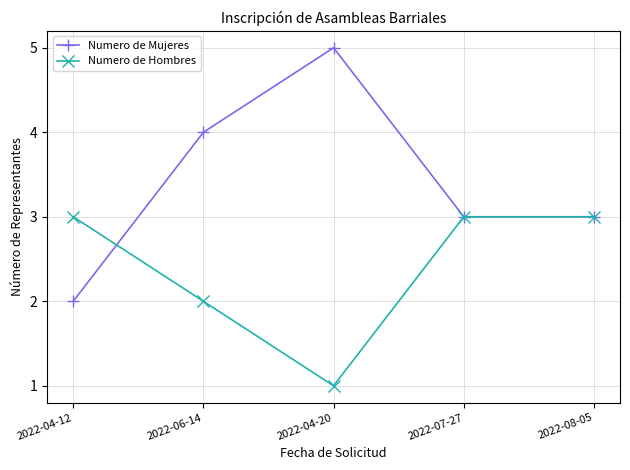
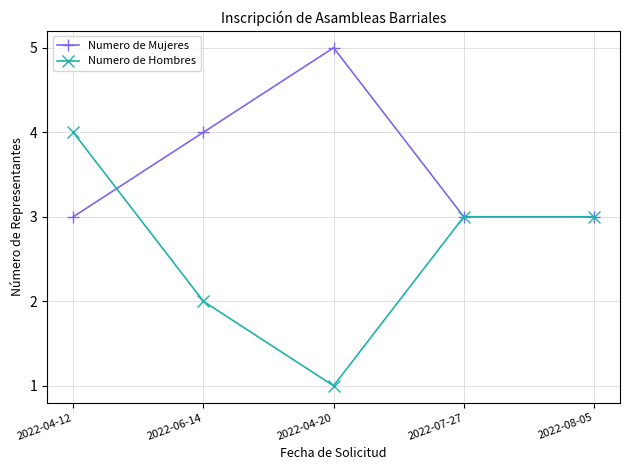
Numero de Mujeres, 2022-04-12: 2 -> 3
Numero de Hombres, 2022-04-12: 3 -> 4
